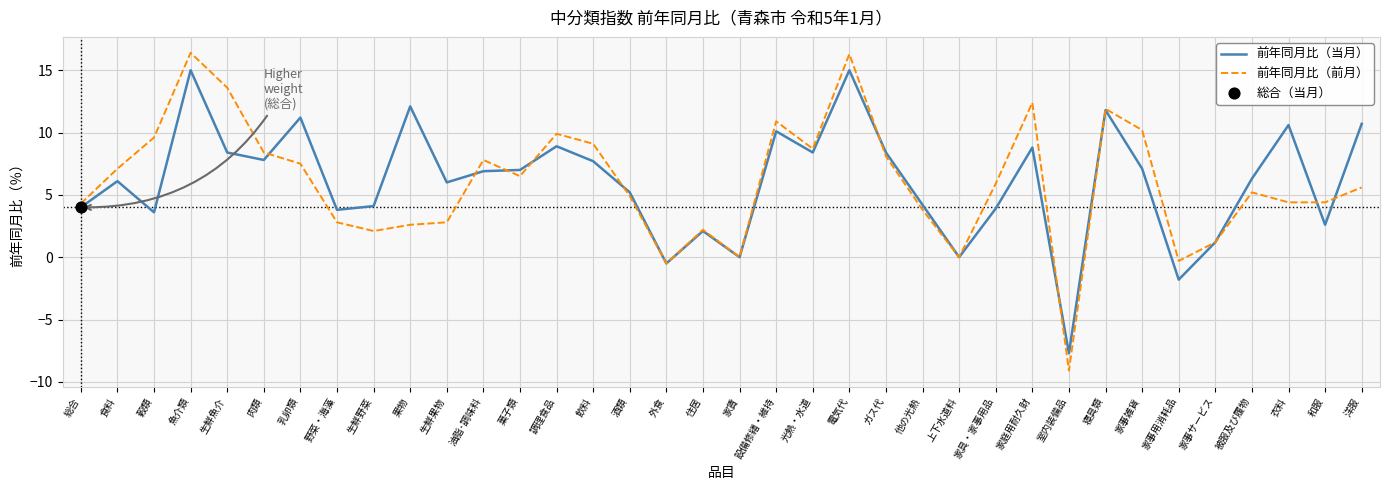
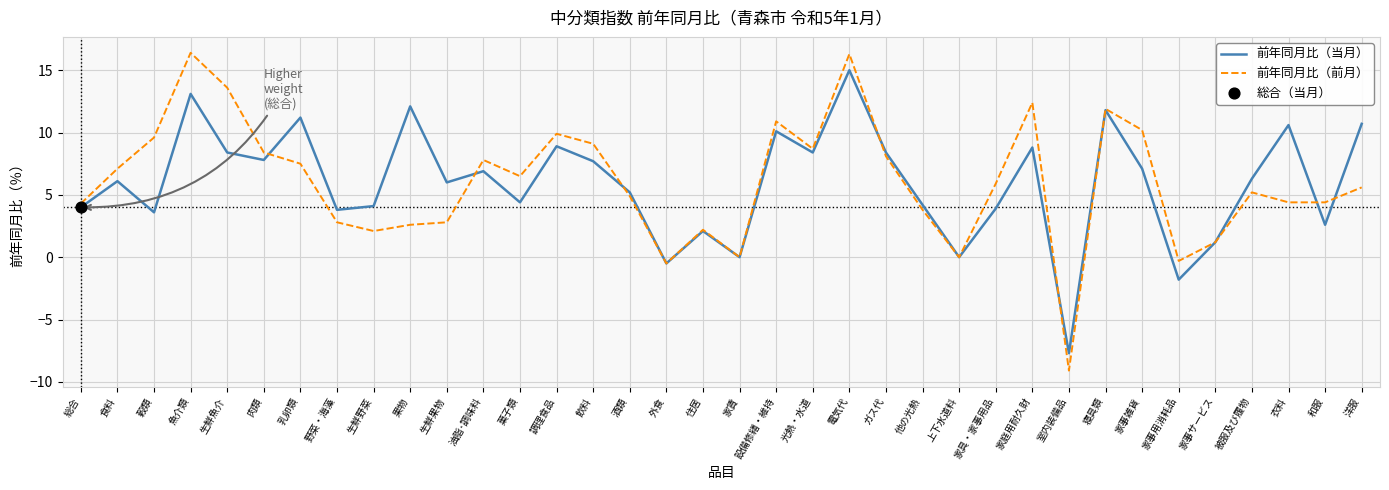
前年同月比（当月）, 魚介類: 15.0 -> 13.1
前年同月比（当月）, 菓子類: 7.0 -> 4.4
